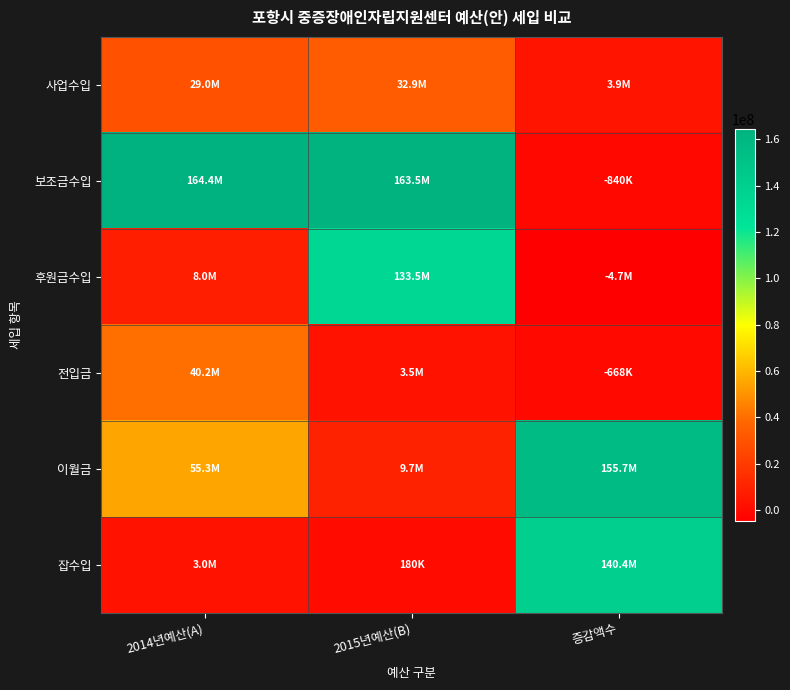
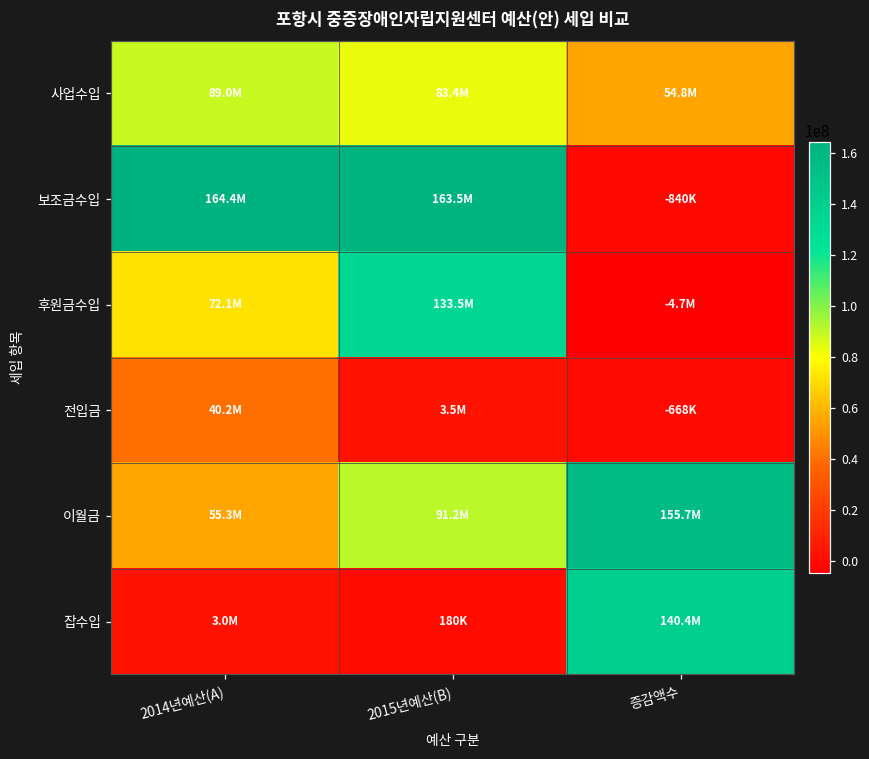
사업수입, 2014년예산(A): 29.0M -> 89.0M
사업수입, 2015년예산(B): 32.9M -> 83.4M
사업수입, 증감액수: 3.9M -> 54.8M
후원금수입, 2014년예산(A): 8.0M -> 72.1M
이월금, 2015년예산(B): 9.7M -> 91.2M
